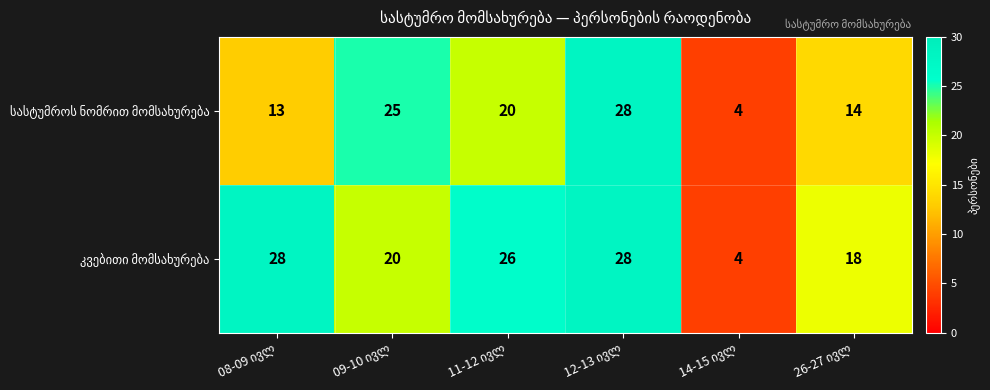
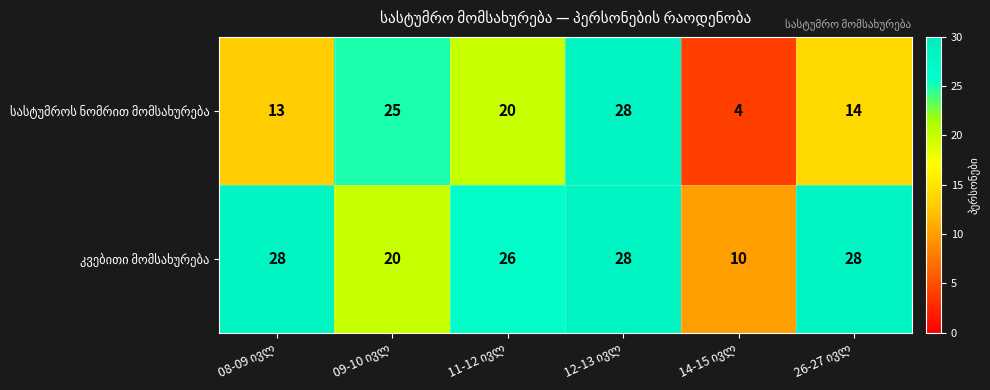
კვებითი მომსახურება, 14-15 ივლ: 4 -> 10
კვებითი მომსახურება, 26-27 ივლ: 18 -> 28
